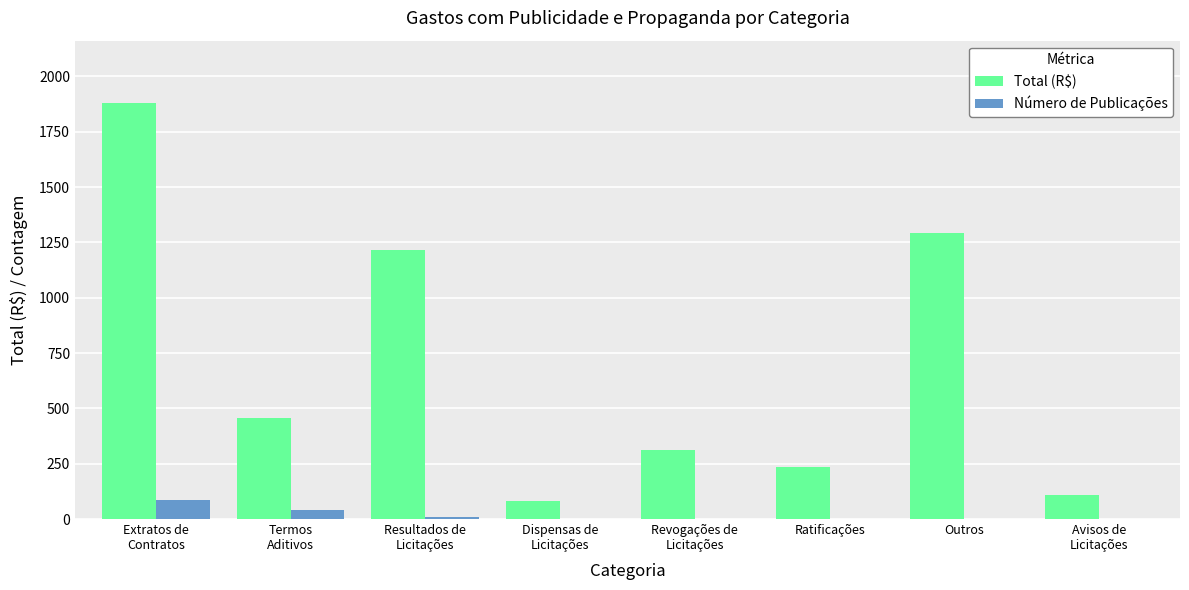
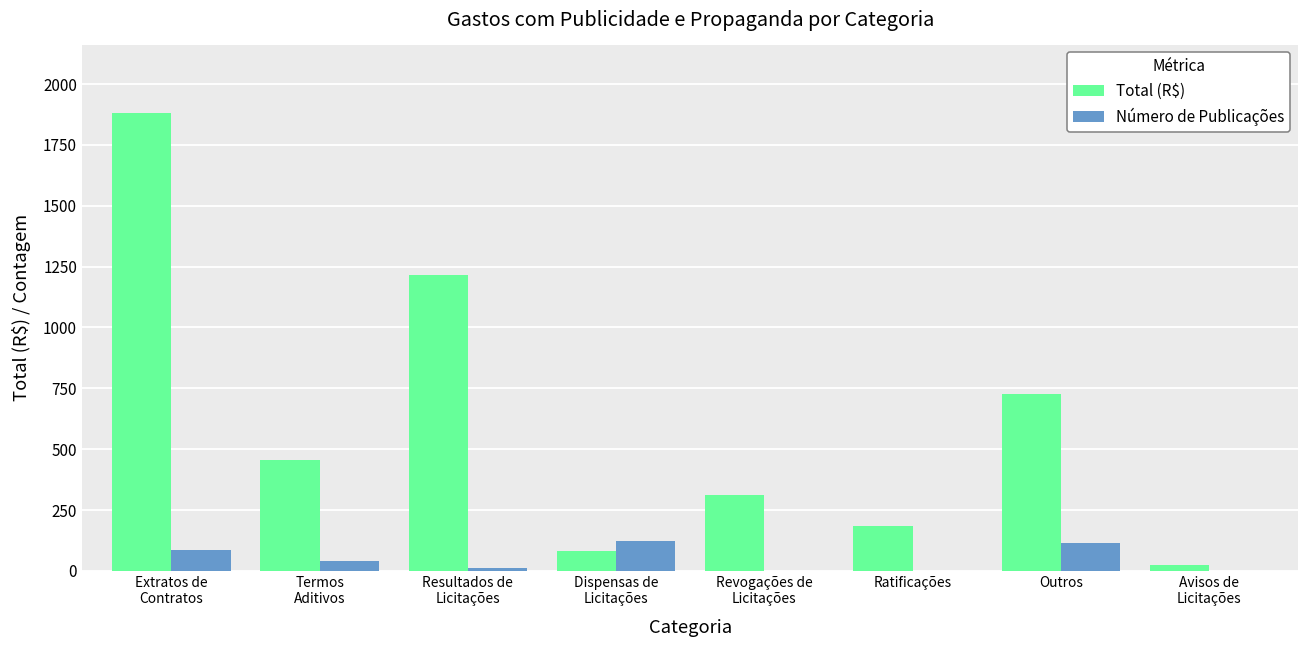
Número de Publicações, Dispensas de Licitações: 0 -> 120
Total (R$), Ratificações: 240 -> 190
Total (R$), Outros: 1290 -> 730
Número de Publicações, Outros: 0 -> 120
Total (R$), Avisos de Licitações: 110 -> 20
